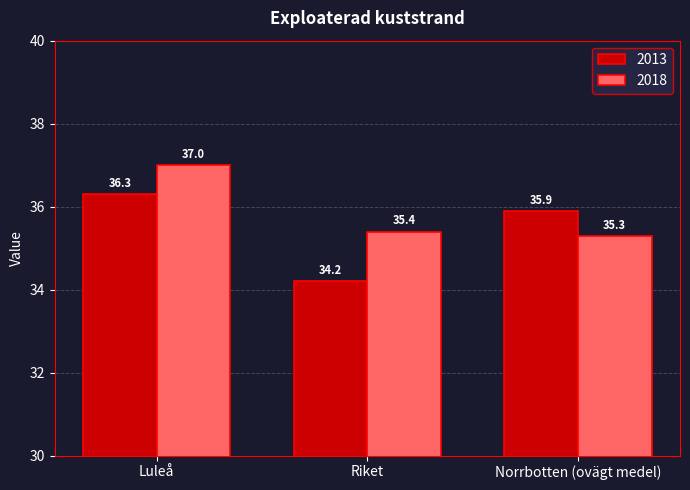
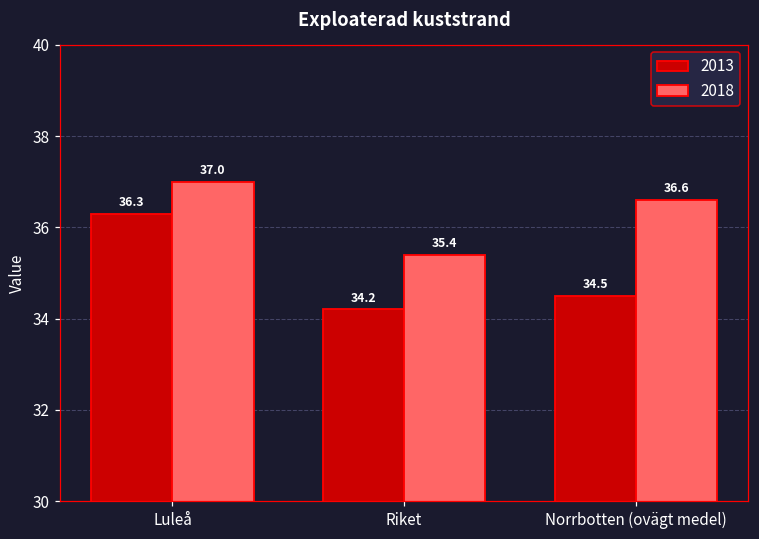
2013, Norrbotten (ovägt medel): 35.9 -> 34.5
2018, Norrbotten (ovägt medel): 35.3 -> 36.6
